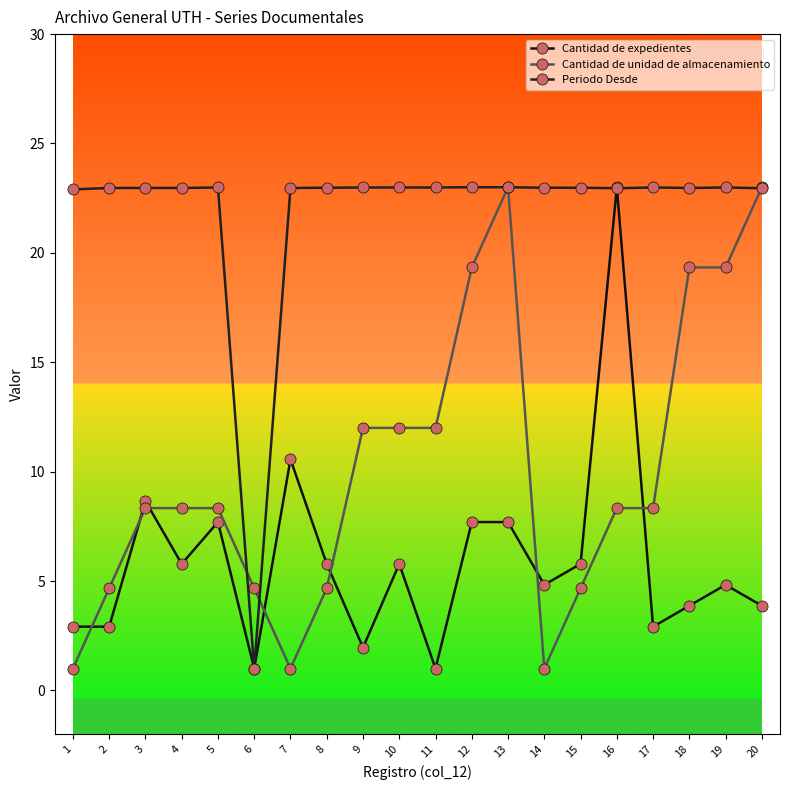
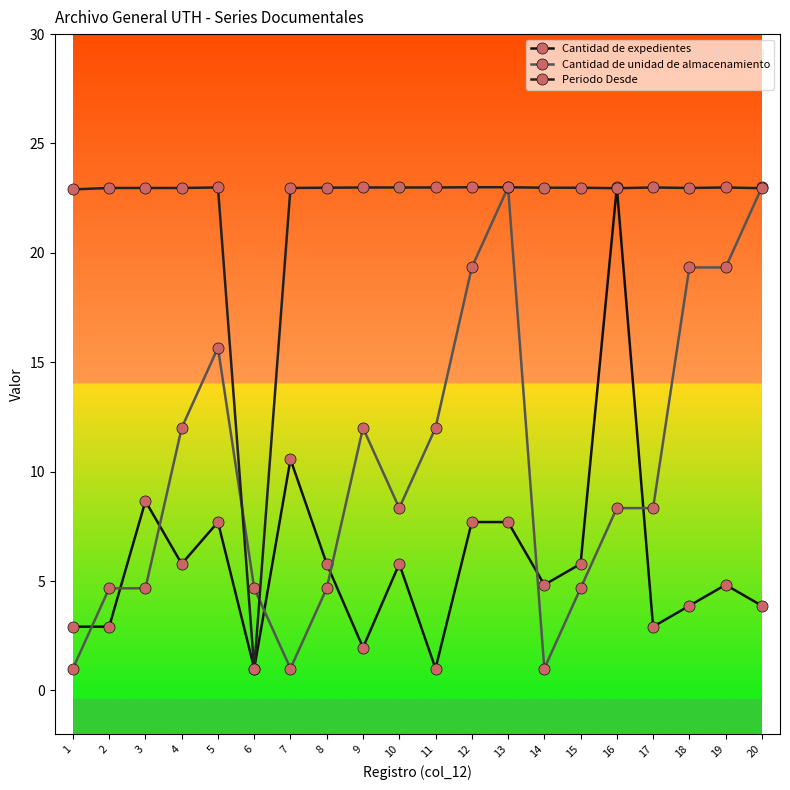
Cantidad de unidad de almacenamiento, 3: 8.3 -> 4.7
Cantidad de unidad de almacenamiento, 4: 8.3 -> 12.0
Cantidad de unidad de almacenamiento, 5: 8.3 -> 15.7
Cantidad de unidad de almacenamiento, 10: 12.0 -> 8.3
